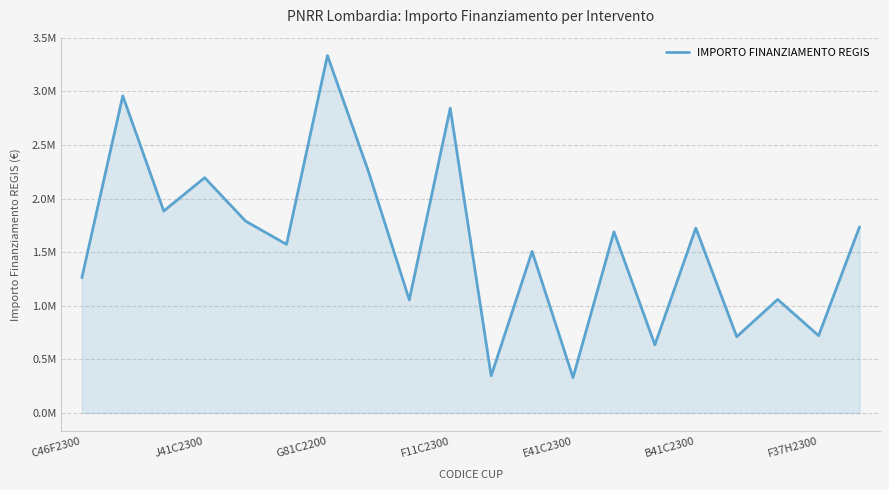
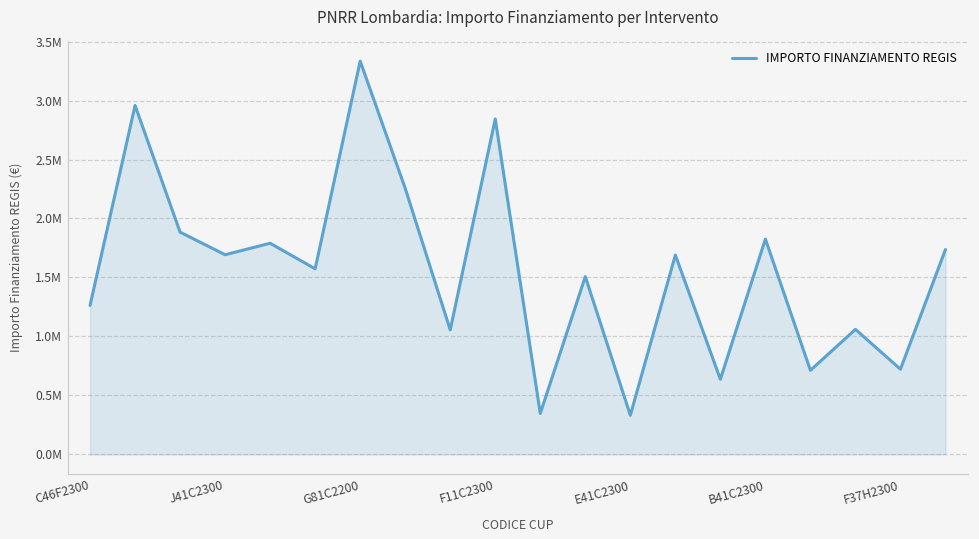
J41C2300: 2200000 -> 1690000
B41C2300: 1730000 -> 1830000
